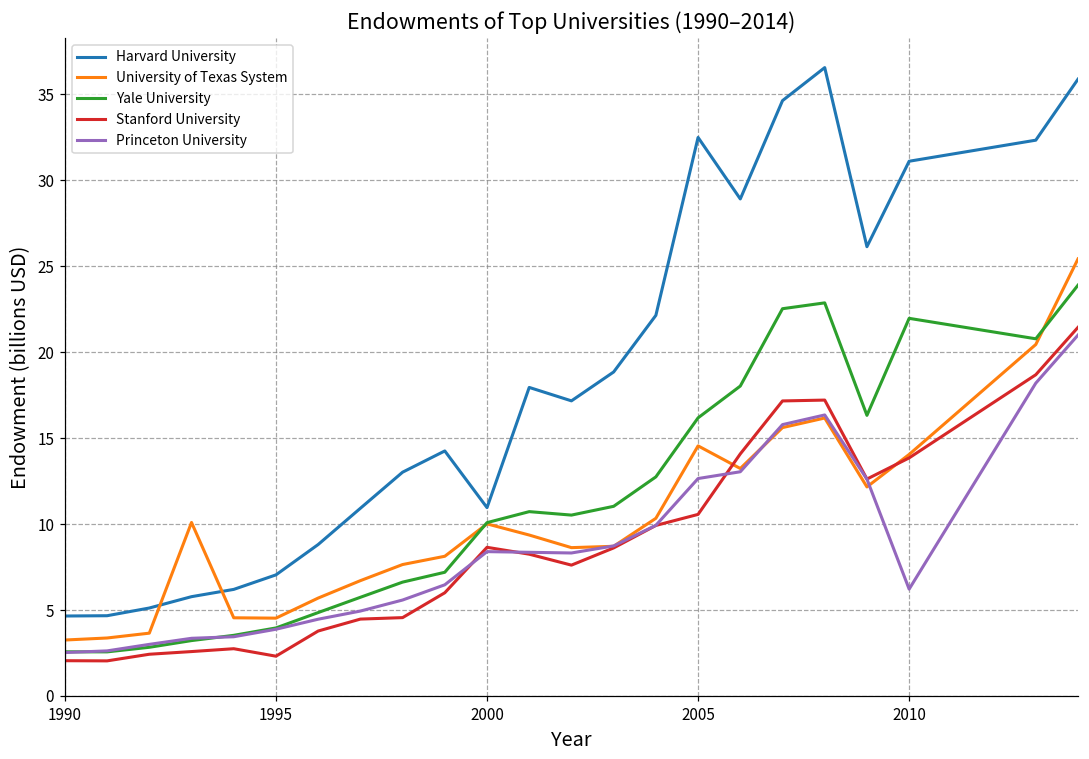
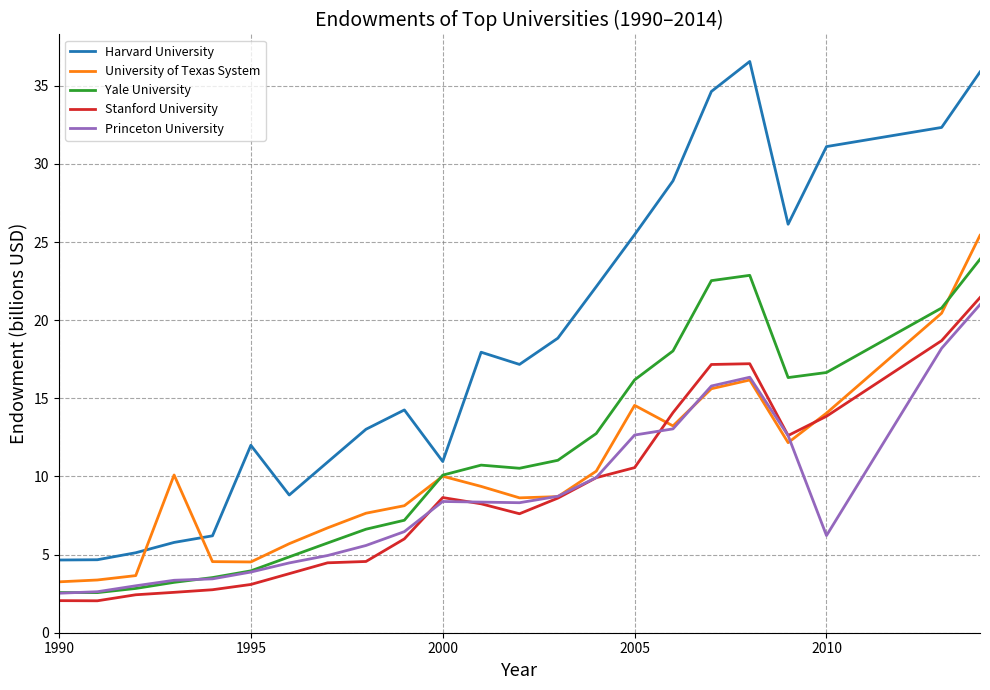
Harvard University, 1995: 7.0 -> 12.0
Stanford University, 1995: 2.3 -> 3.1
Harvard University, 2005: 32.5 -> 25.5
Yale University, 2010: 22.0 -> 16.7
